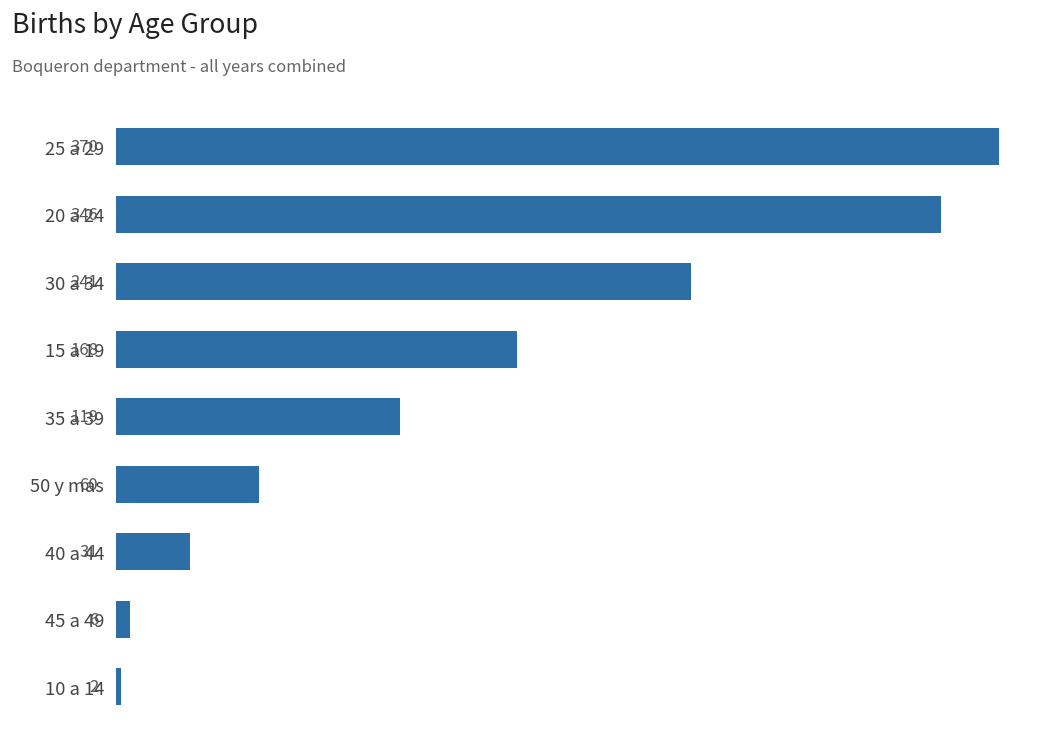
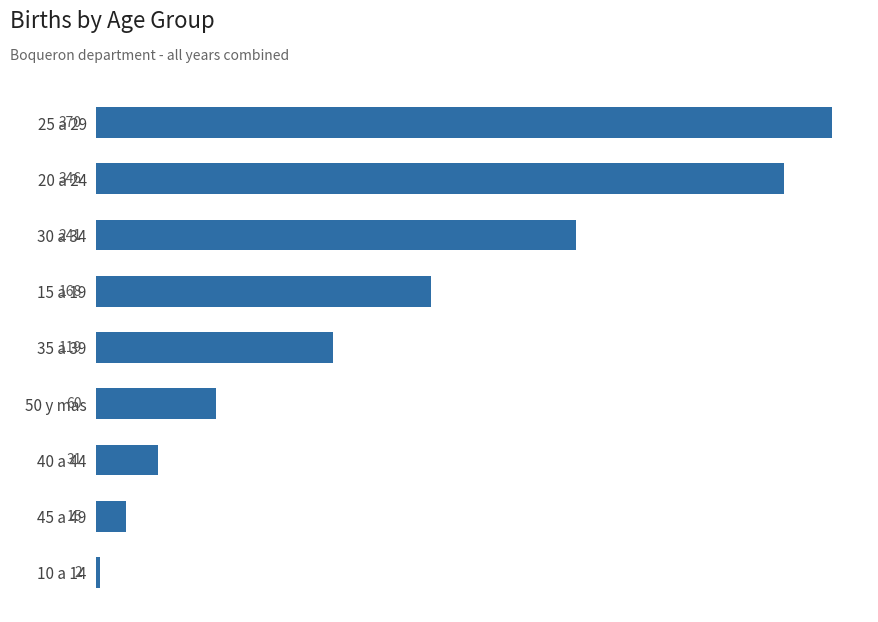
45 a 49: 6 -> 15
